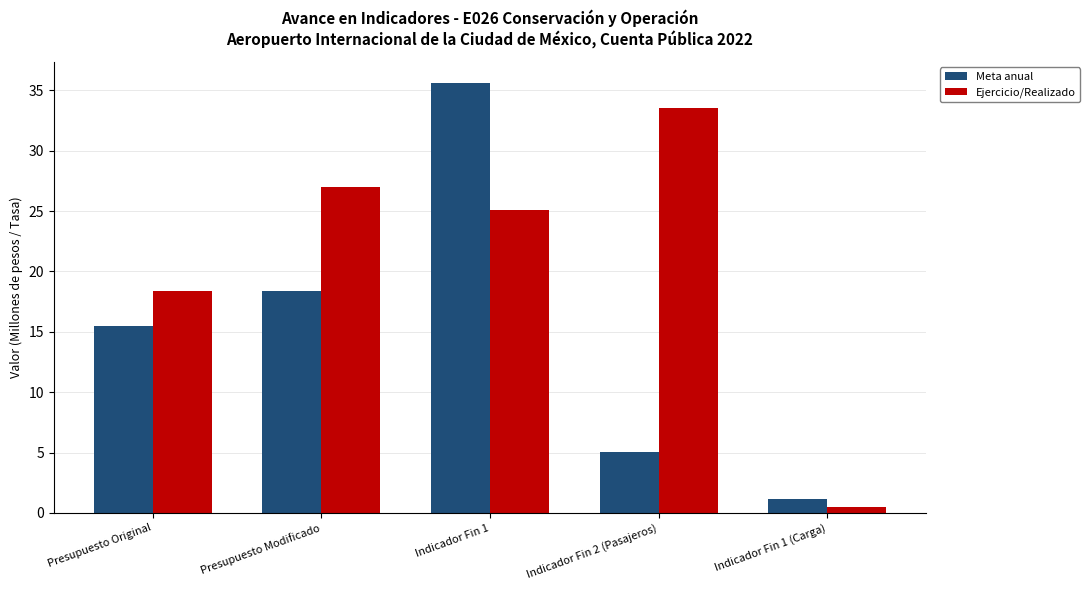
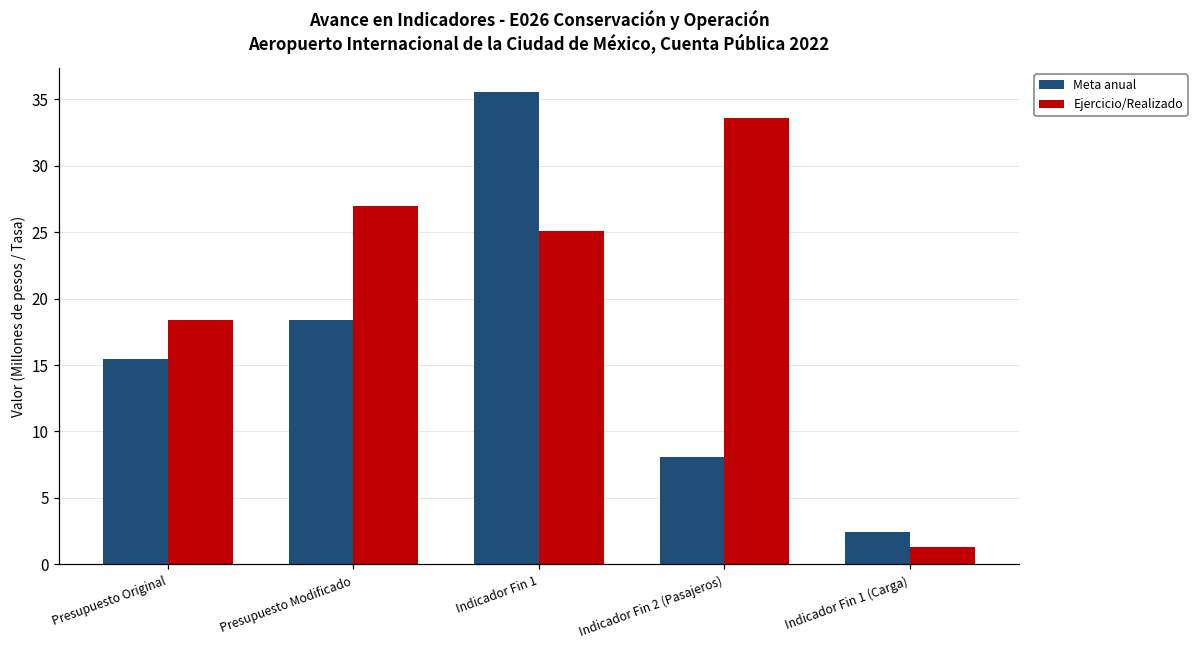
Meta anual, Indicador Fin 2 (Pasajeros): 5.1 -> 8.1
Meta anual, Indicador Fin 1 (Carga): 1.2 -> 2.4
Ejercicio/Realizado, Indicador Fin 1 (Carga): 0.5 -> 1.3
